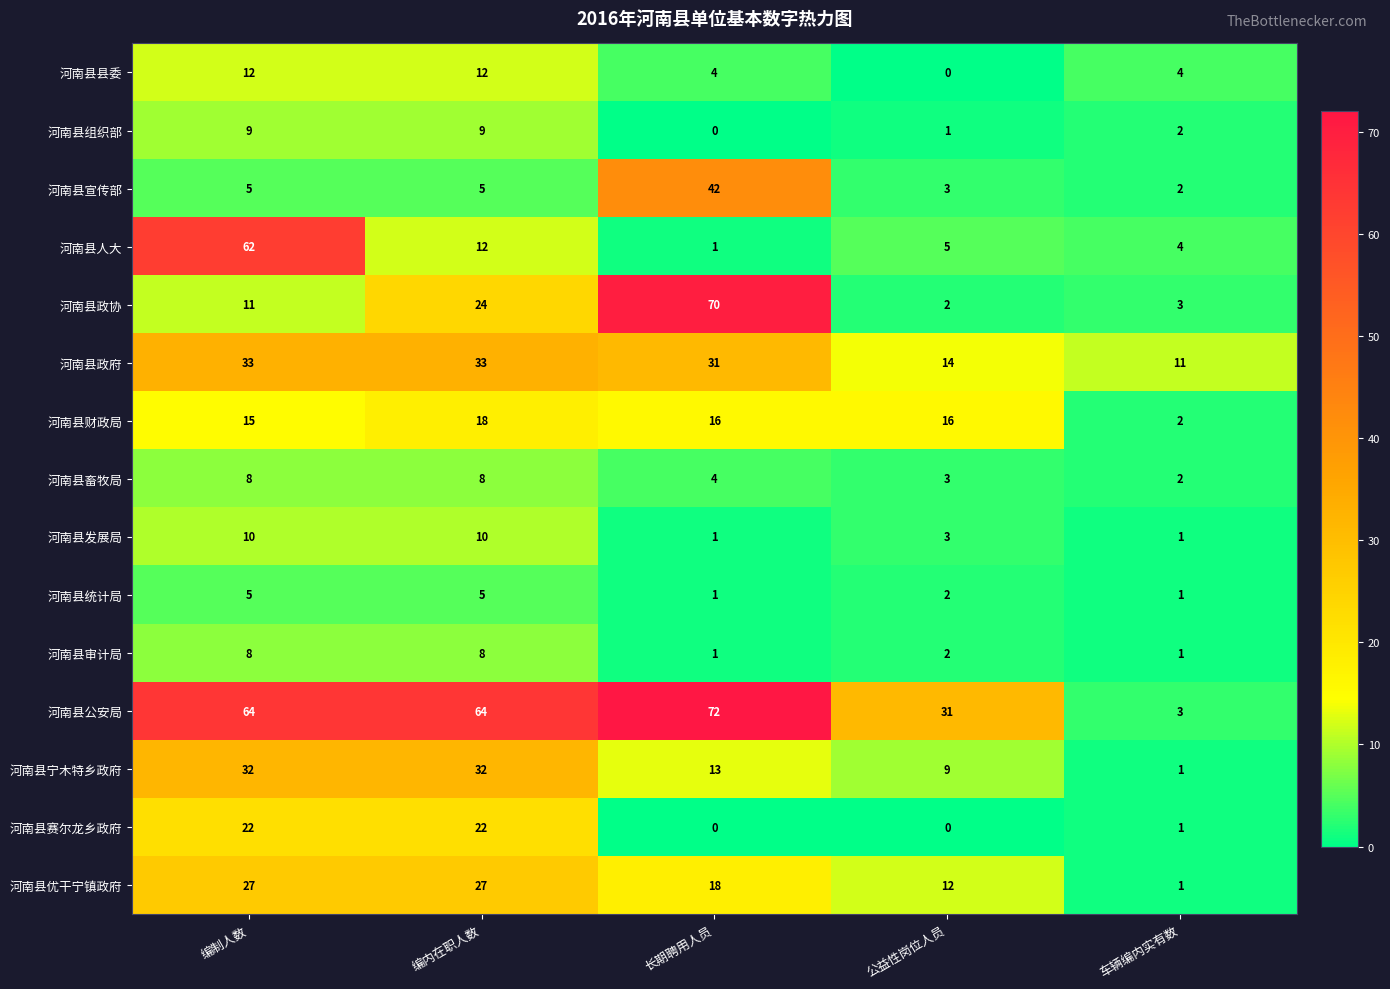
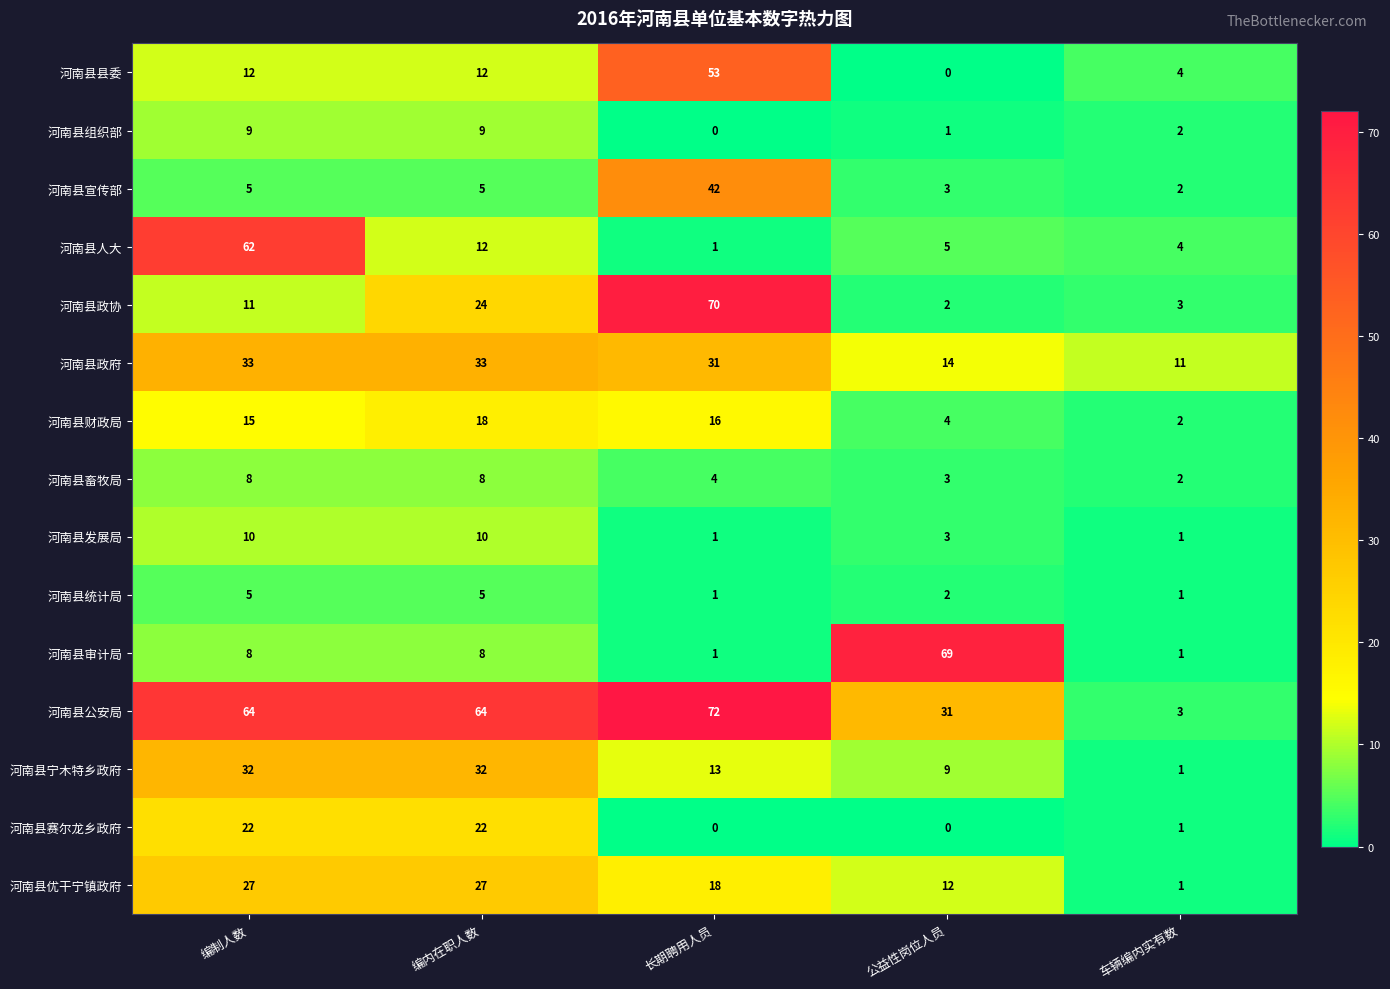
河南县县委, 长期聘用人员: 4 -> 53
河南县财政局, 公益性岗位人员: 16 -> 4
河南县审计局, 公益性岗位人员: 2 -> 69
